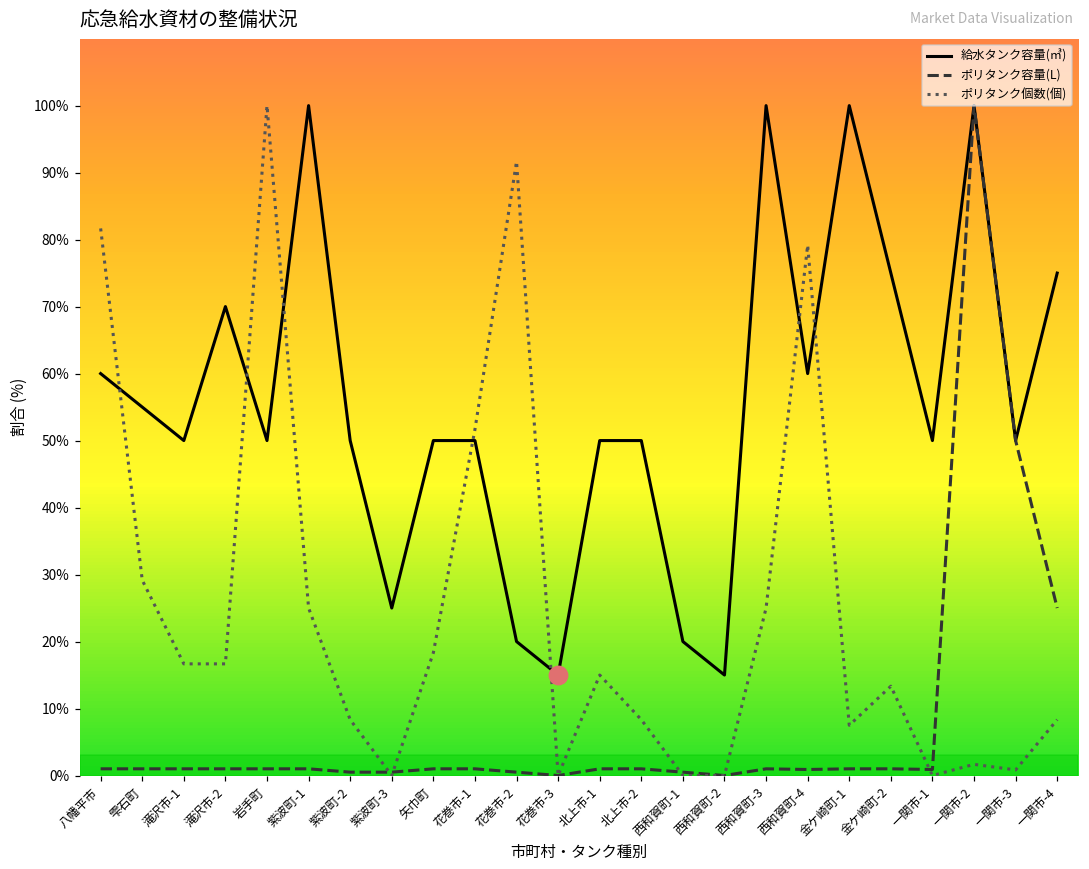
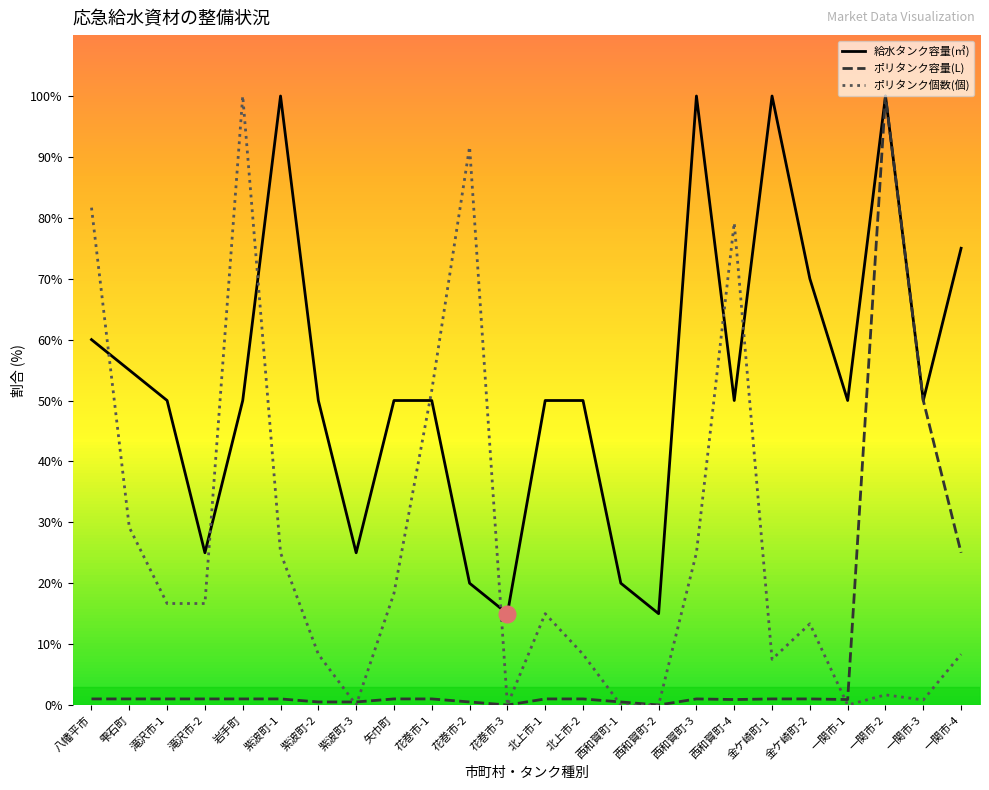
給水タンク容量(㎥), 滝沢市-2: 70% -> 25%
給水タンク容量(㎥), 西和賀町-4: 60% -> 50%
給水タンク容量(㎥), 金ケ崎町-2: 75% -> 70%
